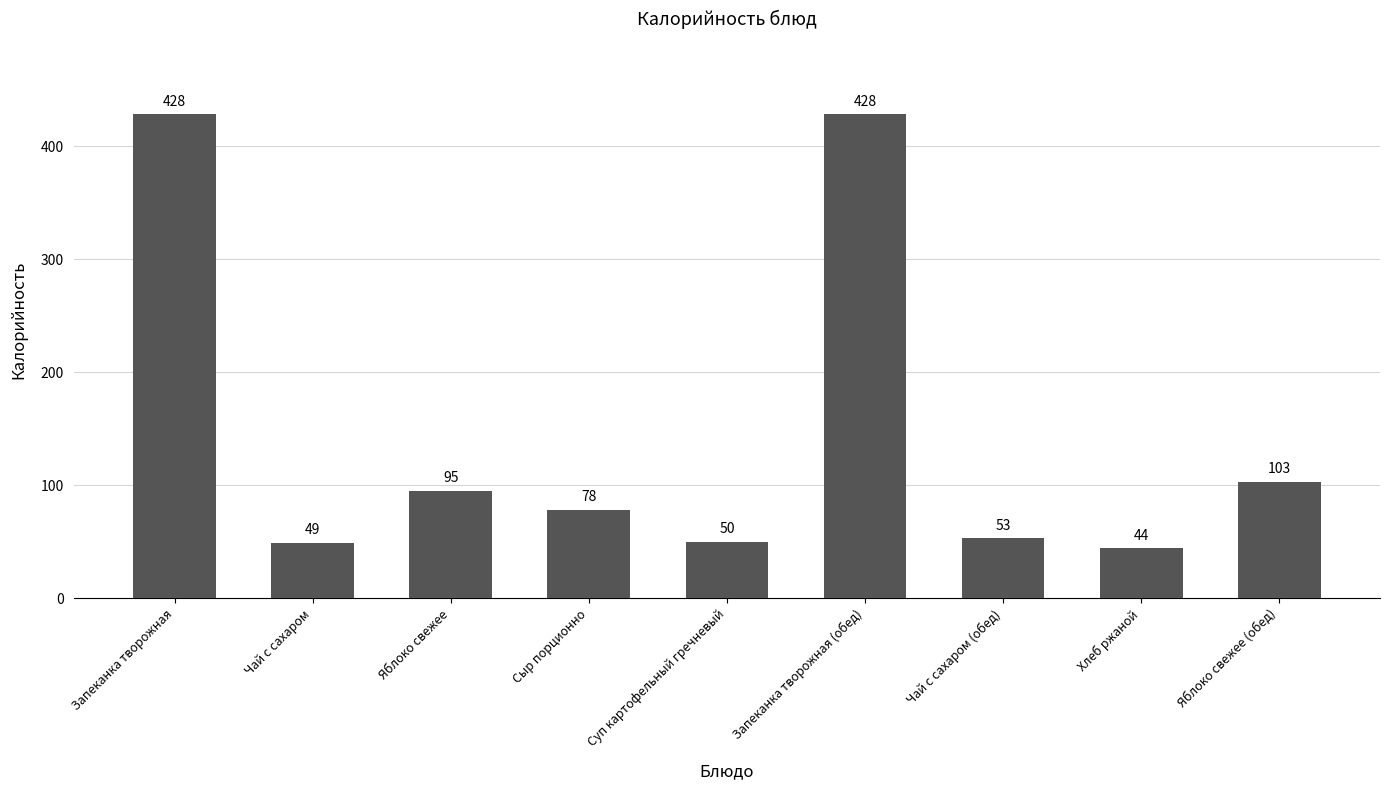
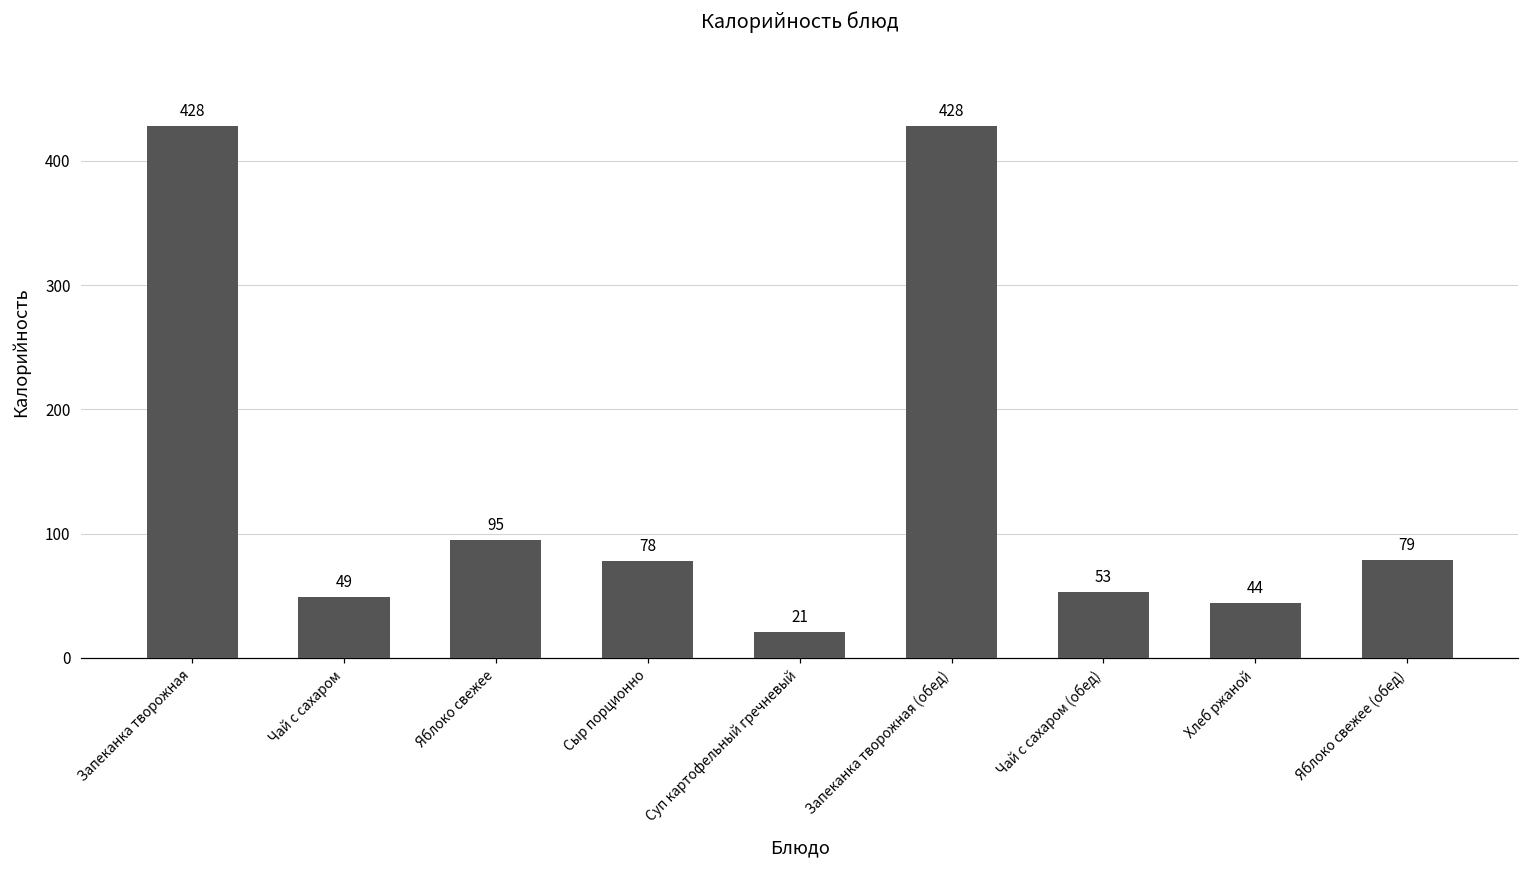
Суп картофельный гречневый: 50 -> 21
Яблоко свежее (обед): 103 -> 79
